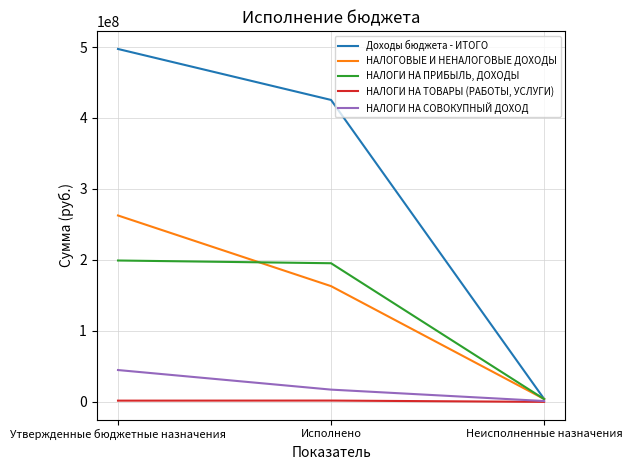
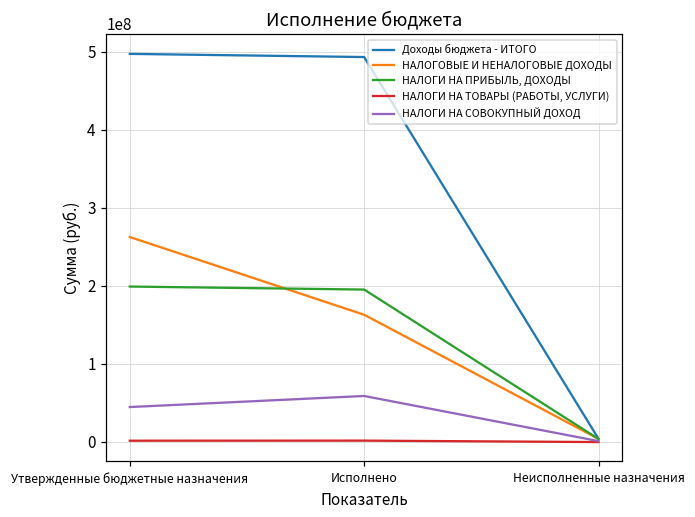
Доходы бюджета - ИТОГО, Исполнено: 430000000 -> 490000000
НАЛОГИ НА СОВОКУПНЫЙ ДОХОД, Исполнено: 20000000 -> 60000000
